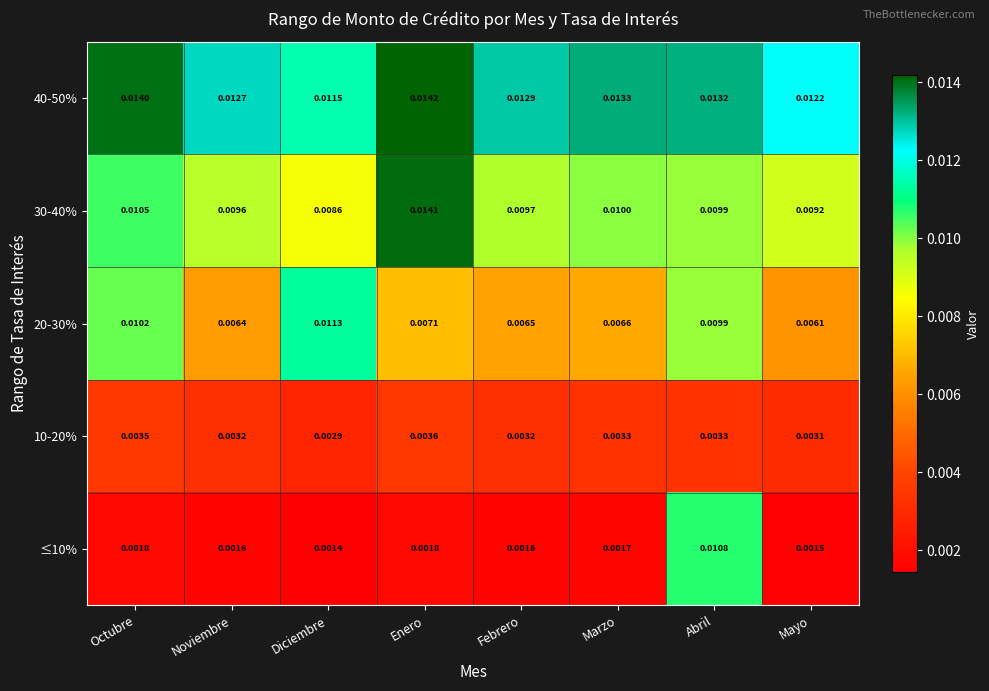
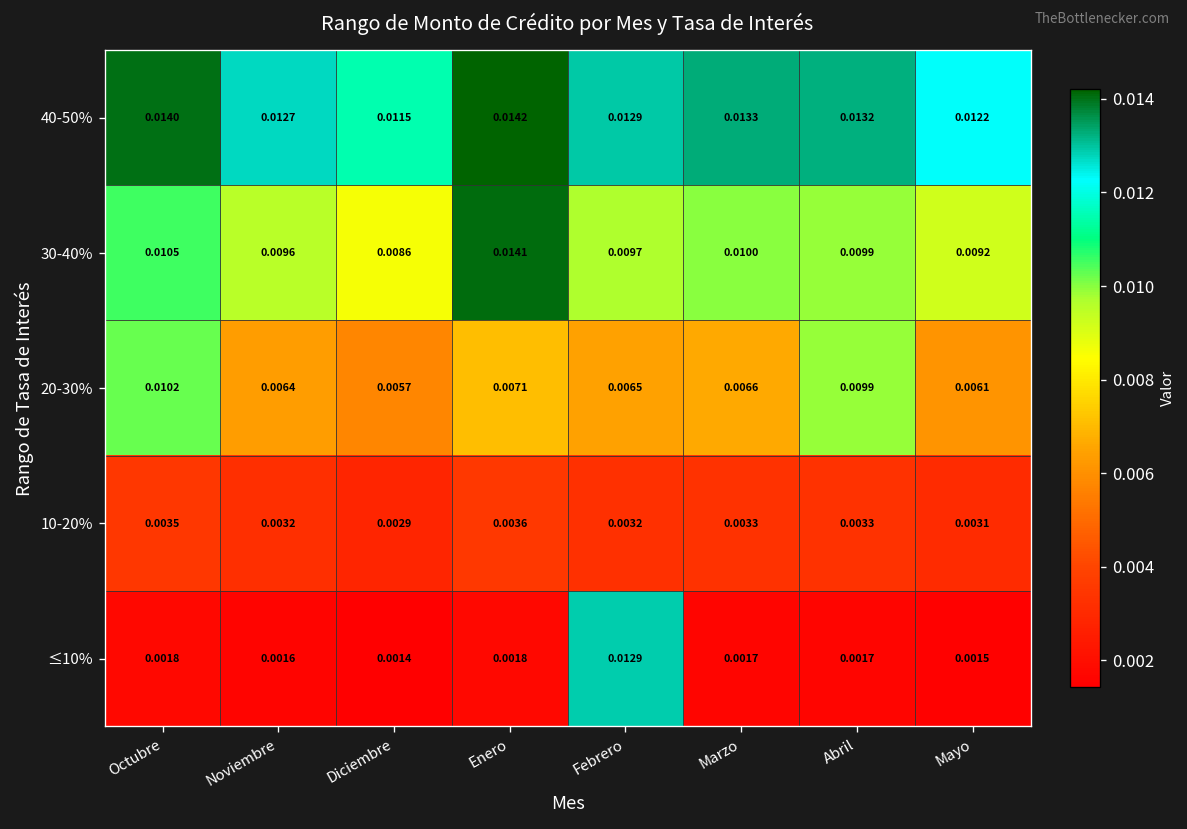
20-30%, Diciembre: 0.0113 -> 0.0057
≤10%, Febrero: 0.0016 -> 0.0129
≤10%, Abril: 0.0108 -> 0.0017
